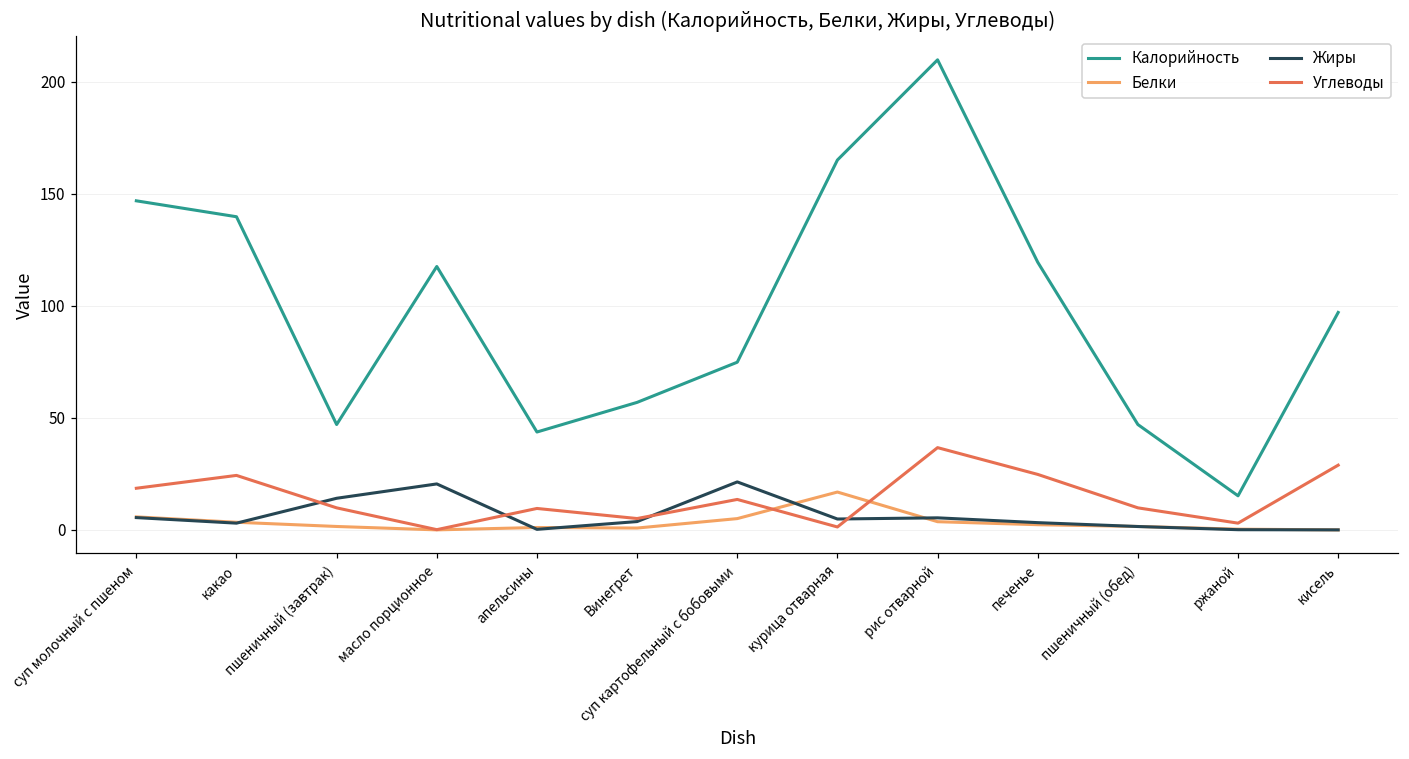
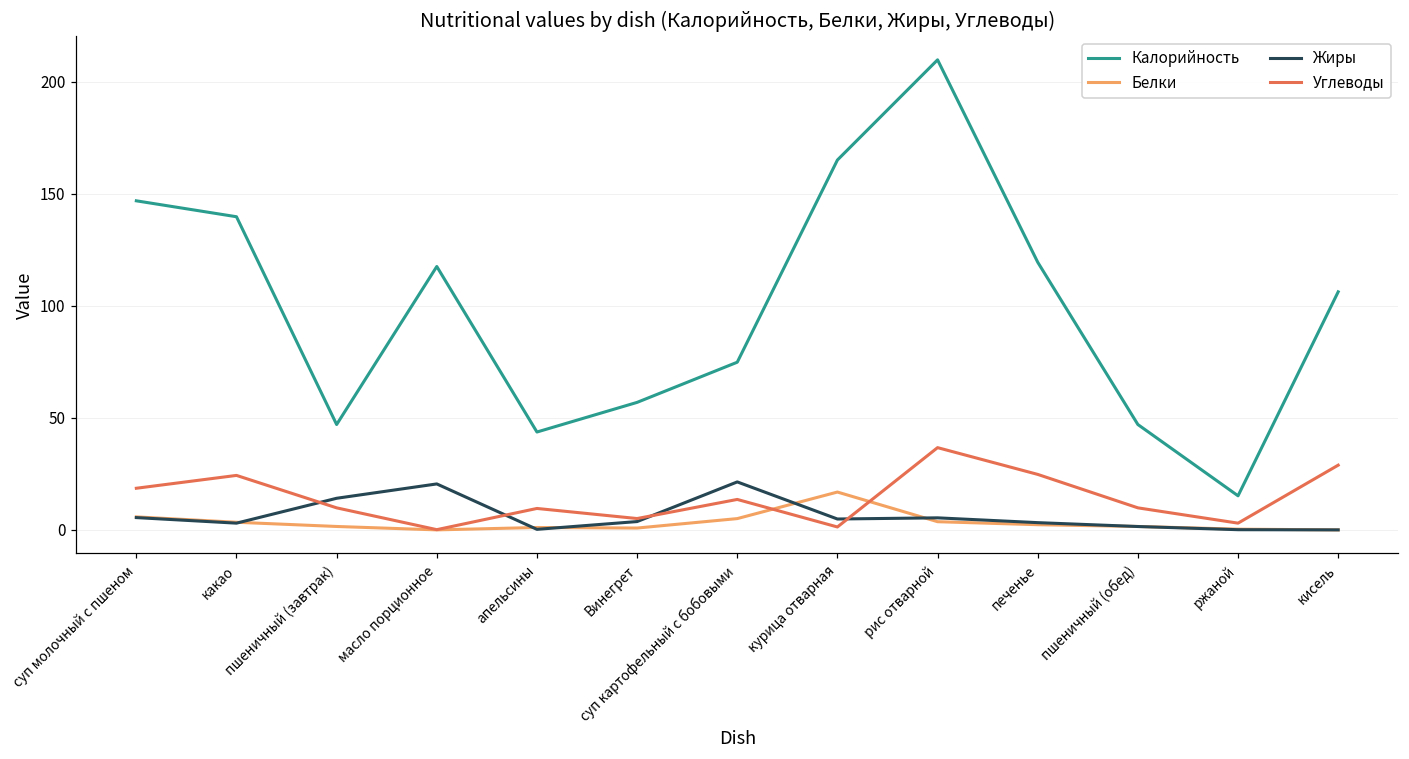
Калорийность, кисель: 97 -> 106
